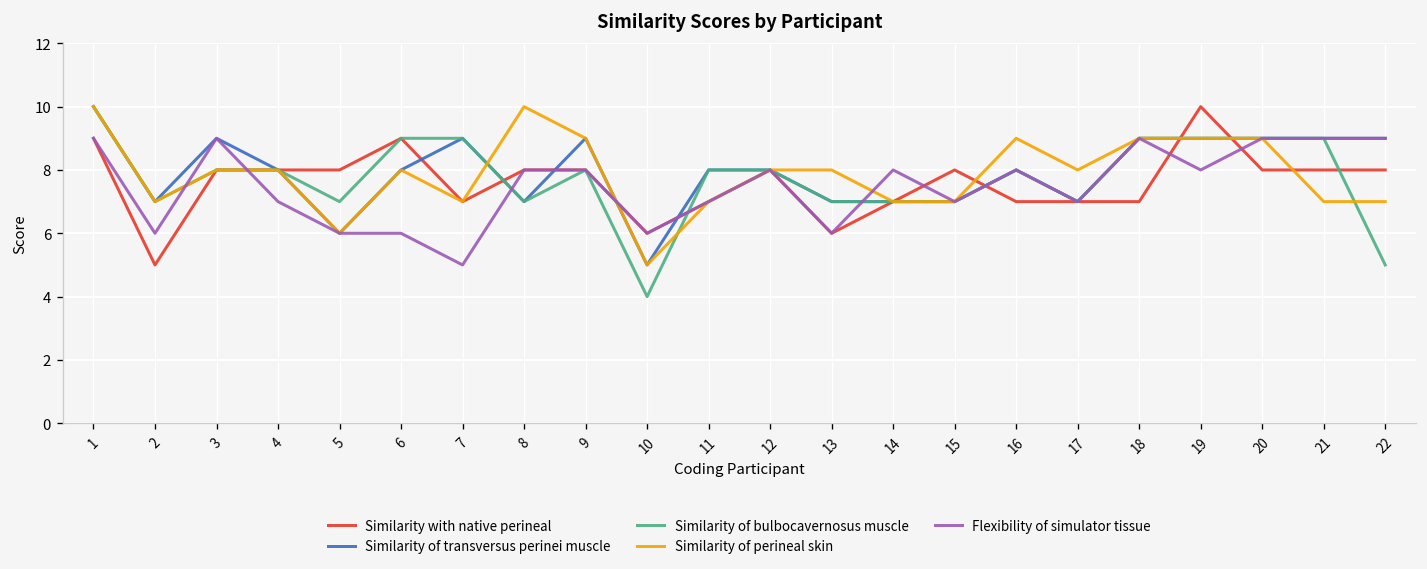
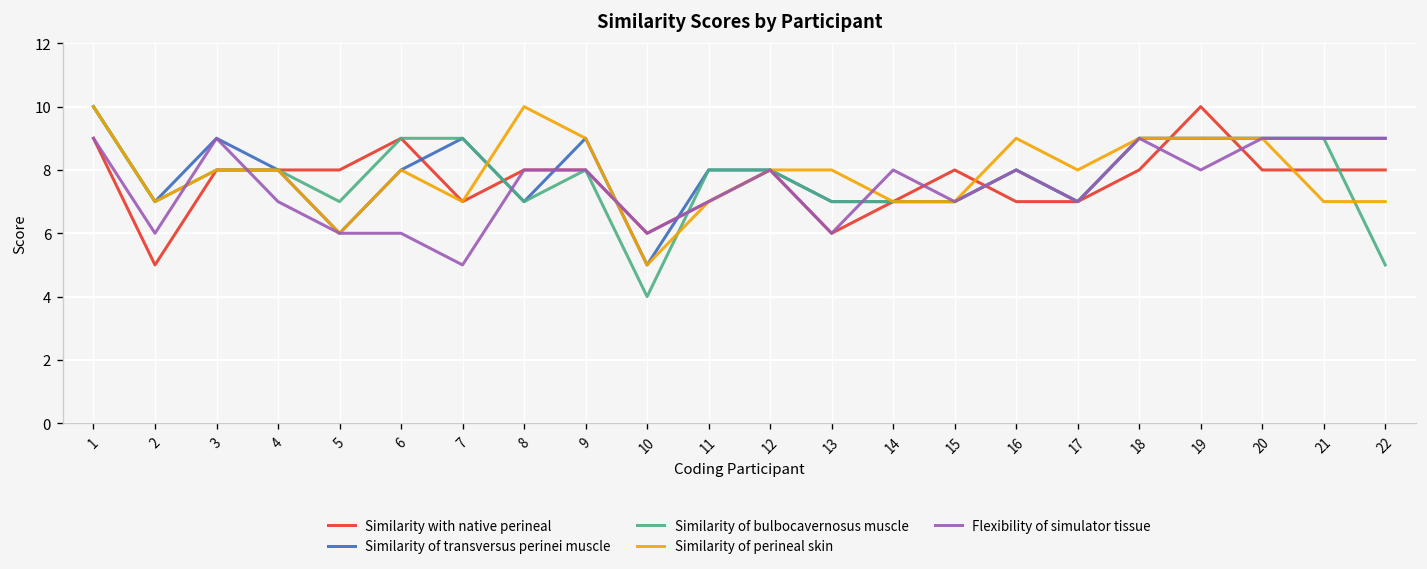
Similarity with native perineal, 18: 7 -> 8
